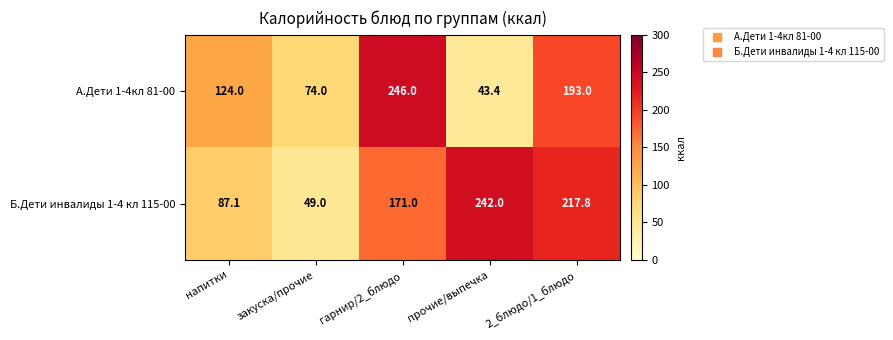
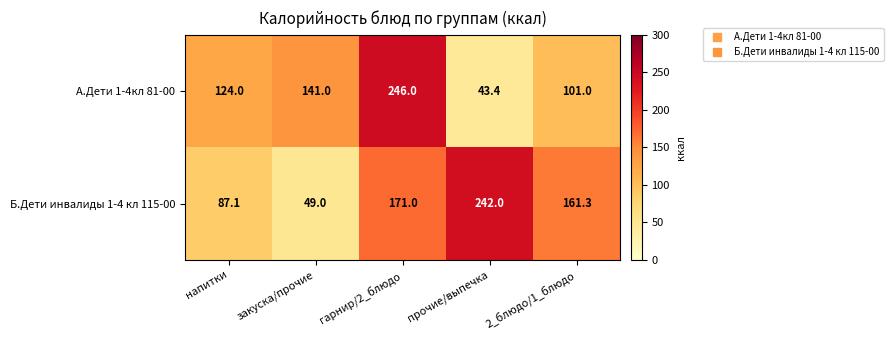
А.Дети 1-4кл 81-00, закуска/прочие: 74.0 -> 141.0
А.Дети 1-4кл 81-00, 2_блюдо/1_блюдо: 193.0 -> 101.0
Б.Дети инвалиды 1-4 кл 115-00, 2_блюдо/1_блюдо: 217.8 -> 161.3
